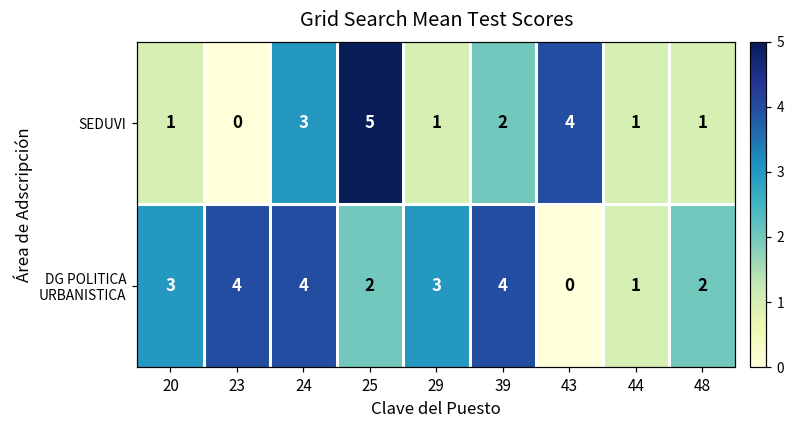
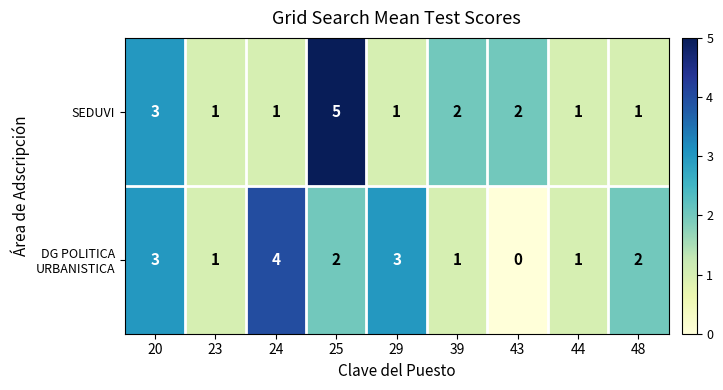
SEDUVI, 20: 1 -> 3
SEDUVI, 23: 0 -> 1
SEDUVI, 24: 3 -> 1
SEDUVI, 43: 4 -> 2
DG POLITICA URBANISTICA, 23: 4 -> 1
DG POLITICA URBANISTICA, 39: 4 -> 1
